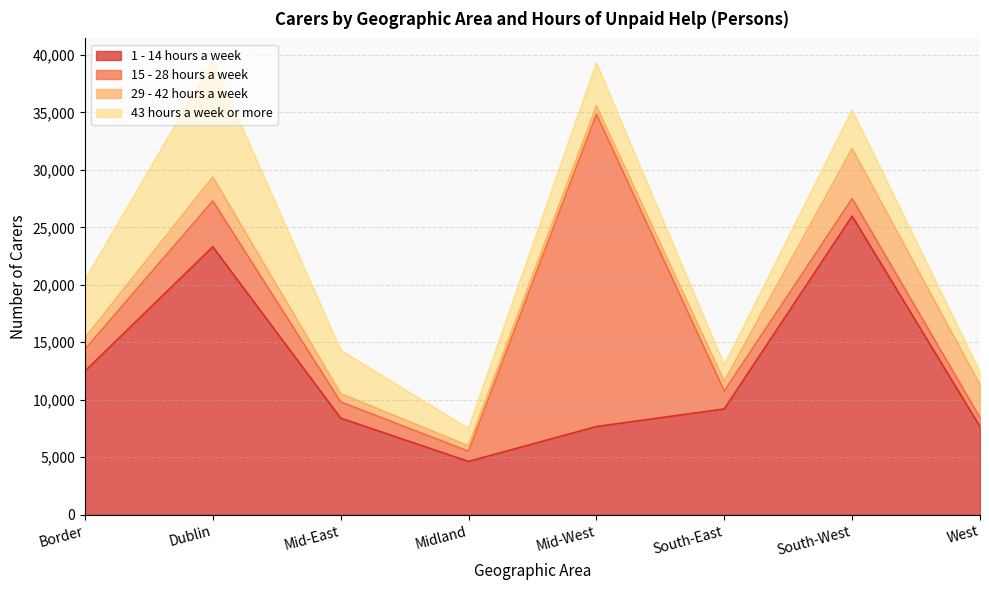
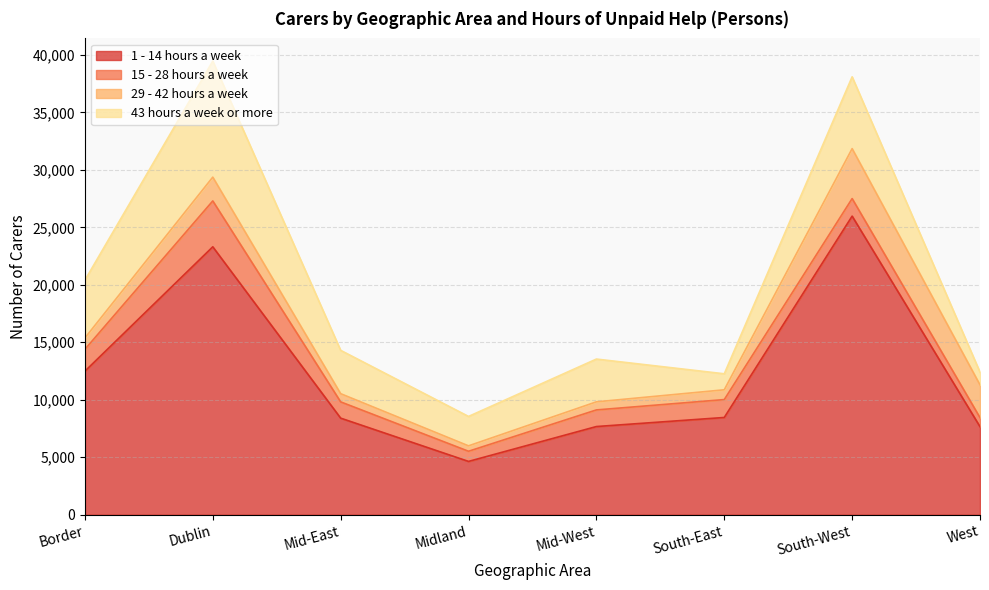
43 hours a week or more, Midland: 1,500 -> 2,600
15 - 28 hours a week, Mid-West: 27,200 -> 1,400
1 - 14 hours a week, South-East: 9,200 -> 8,500
43 hours a week or more, South-West: 3,300 -> 6,200
